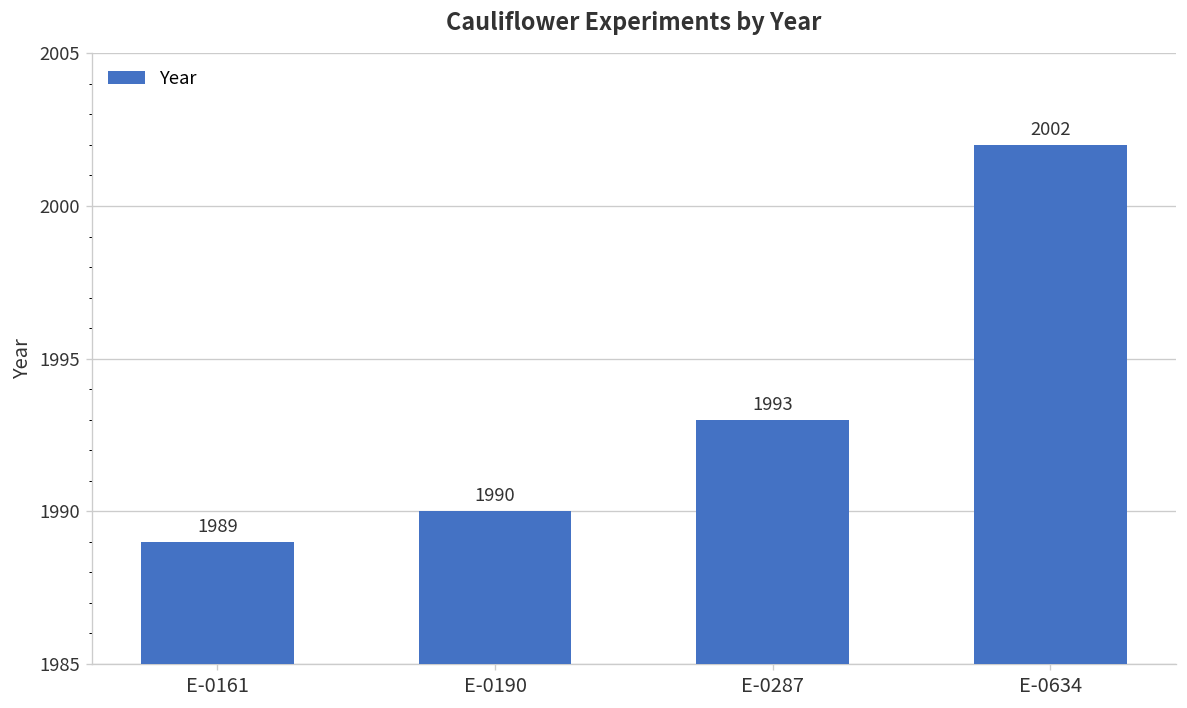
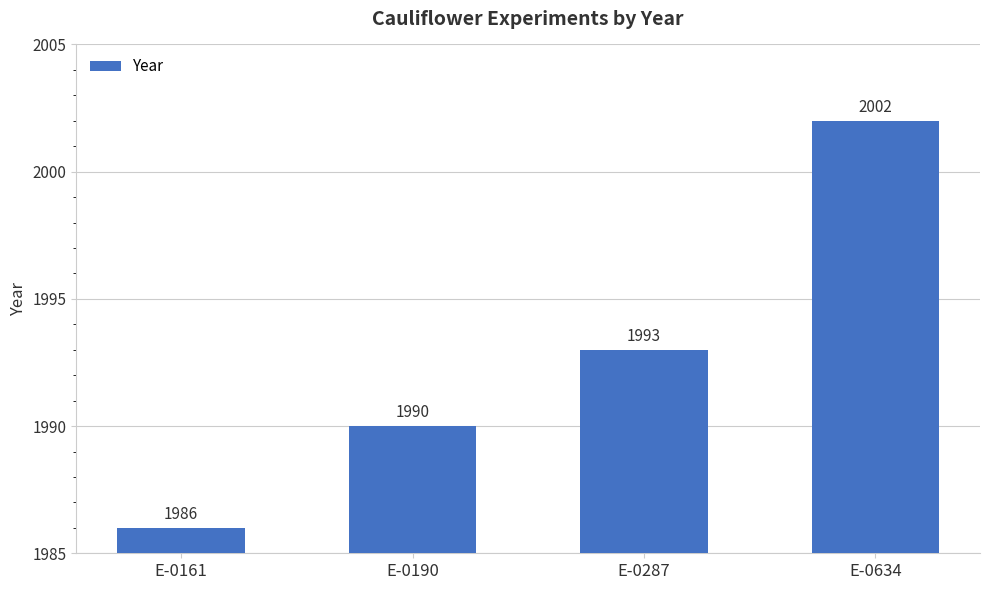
E-0161: 1989 -> 1986
